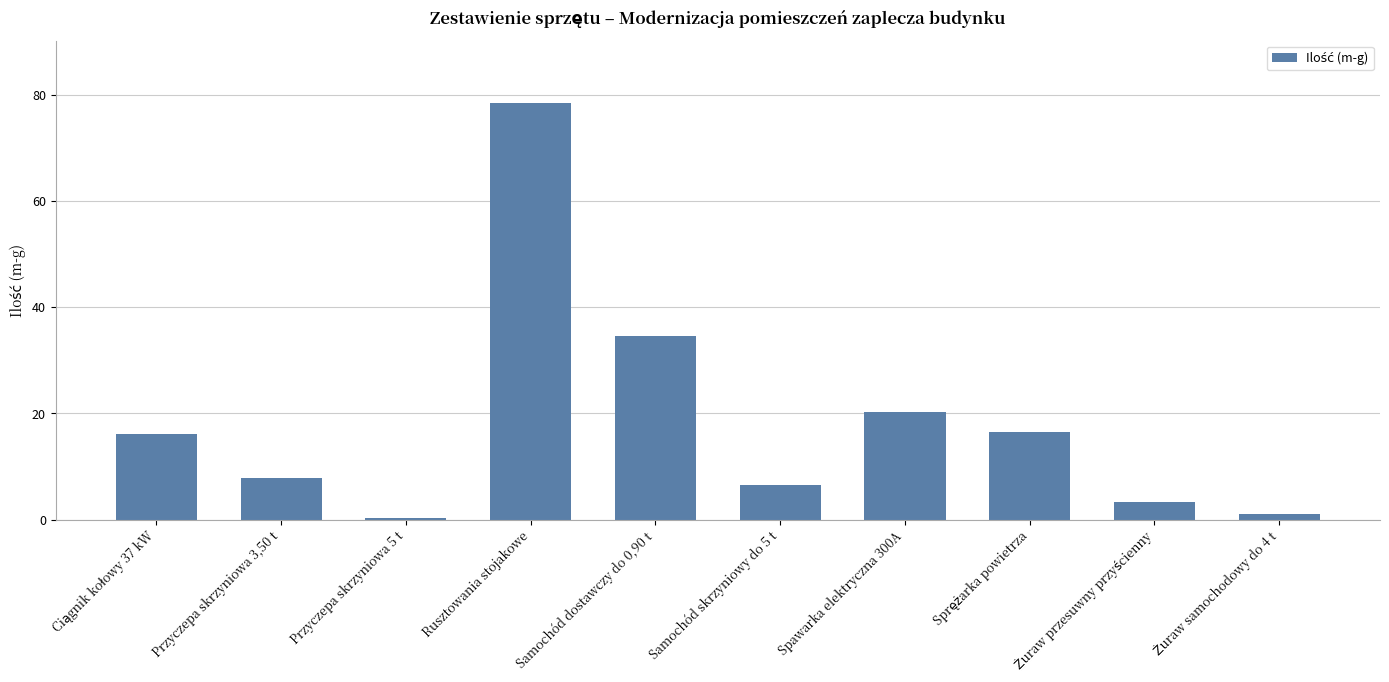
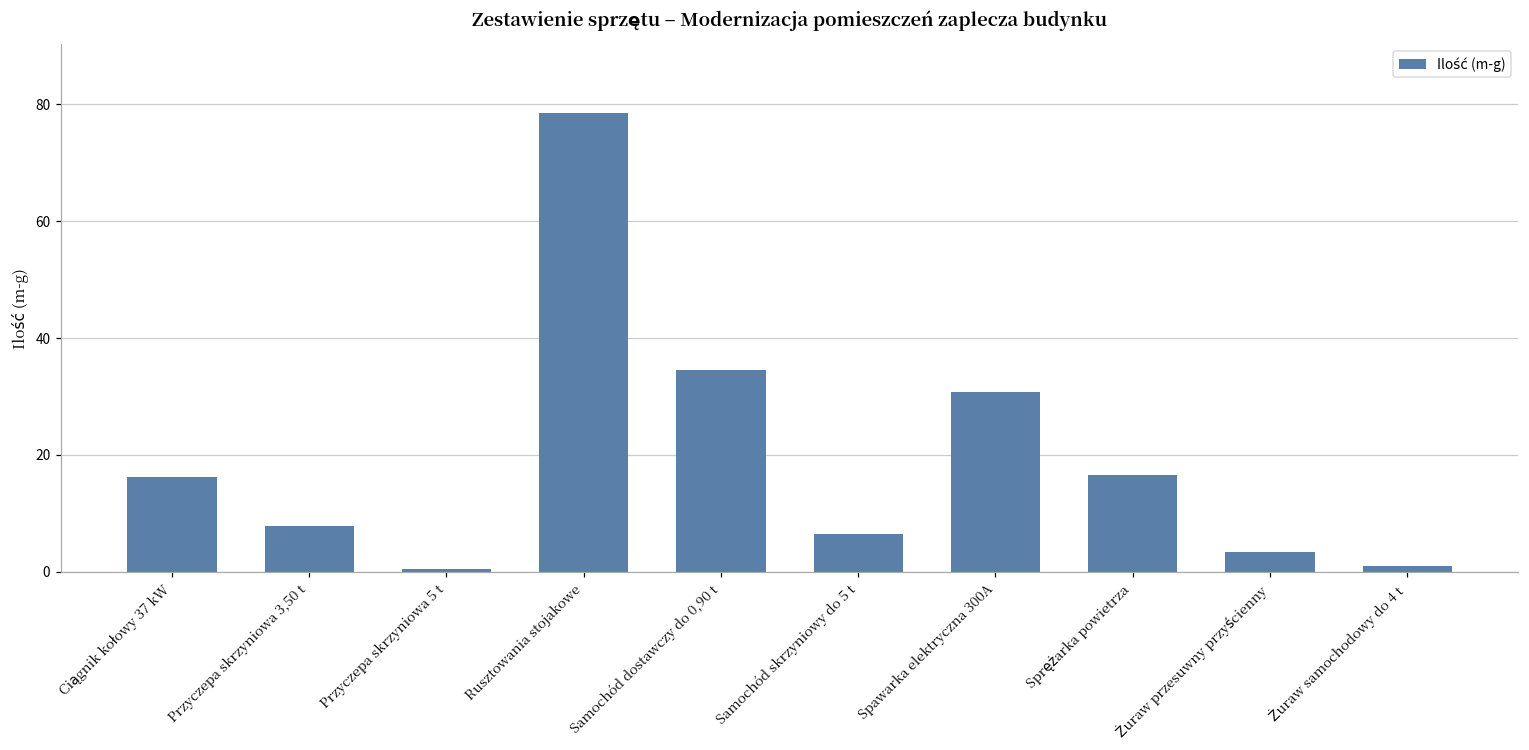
Spawarka elektryczna 300A: 20 -> 31
